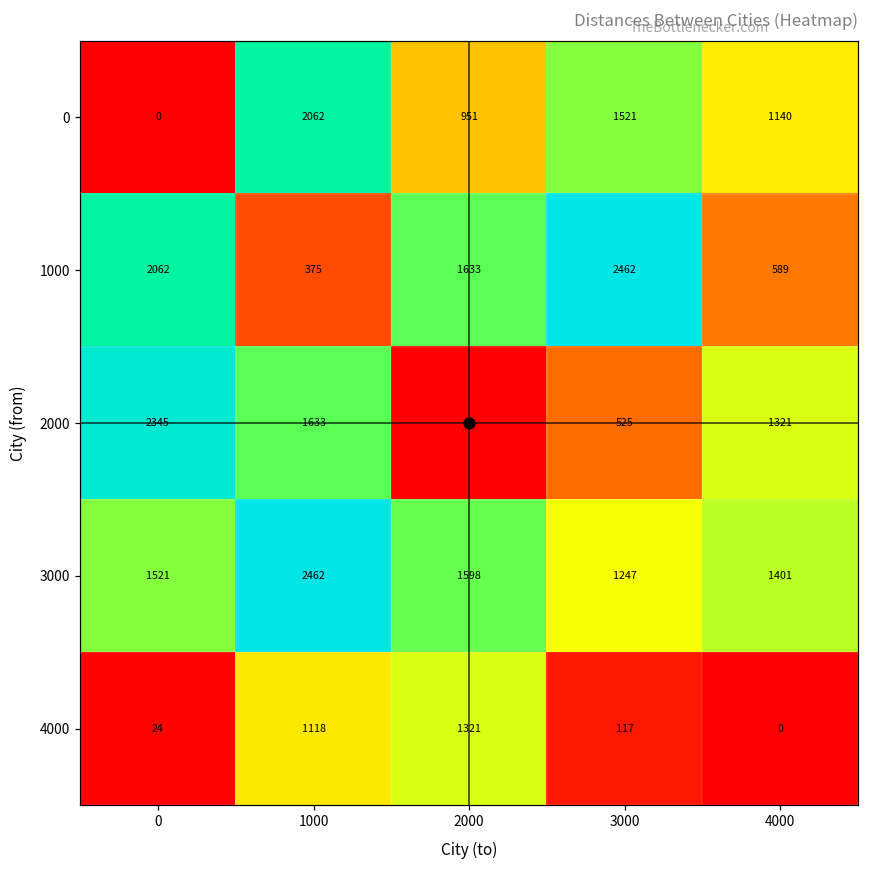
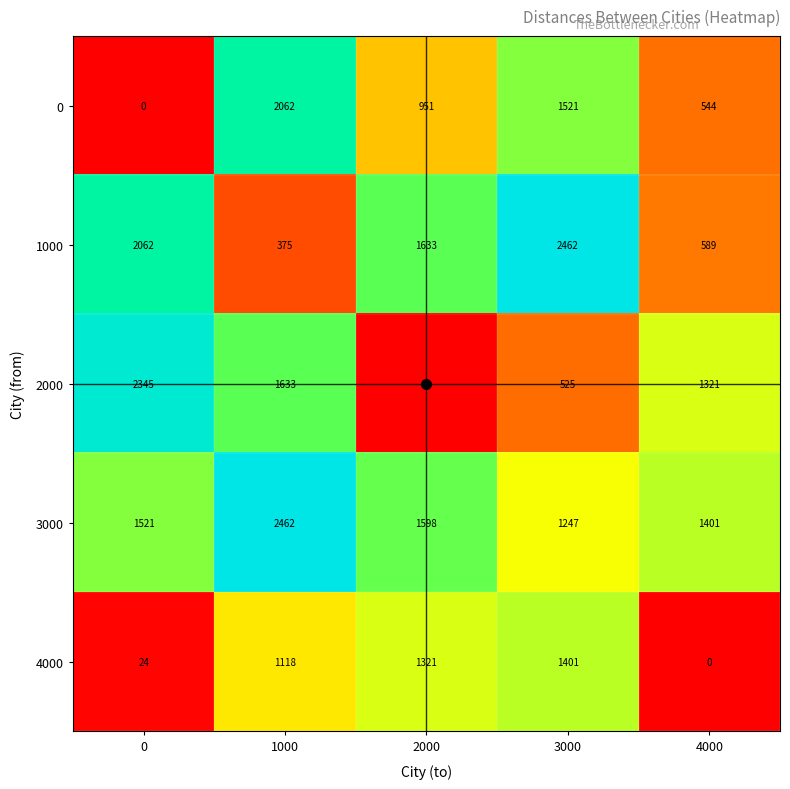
0, 4000: 1140 -> 544
4000, 3000: 117 -> 1401
